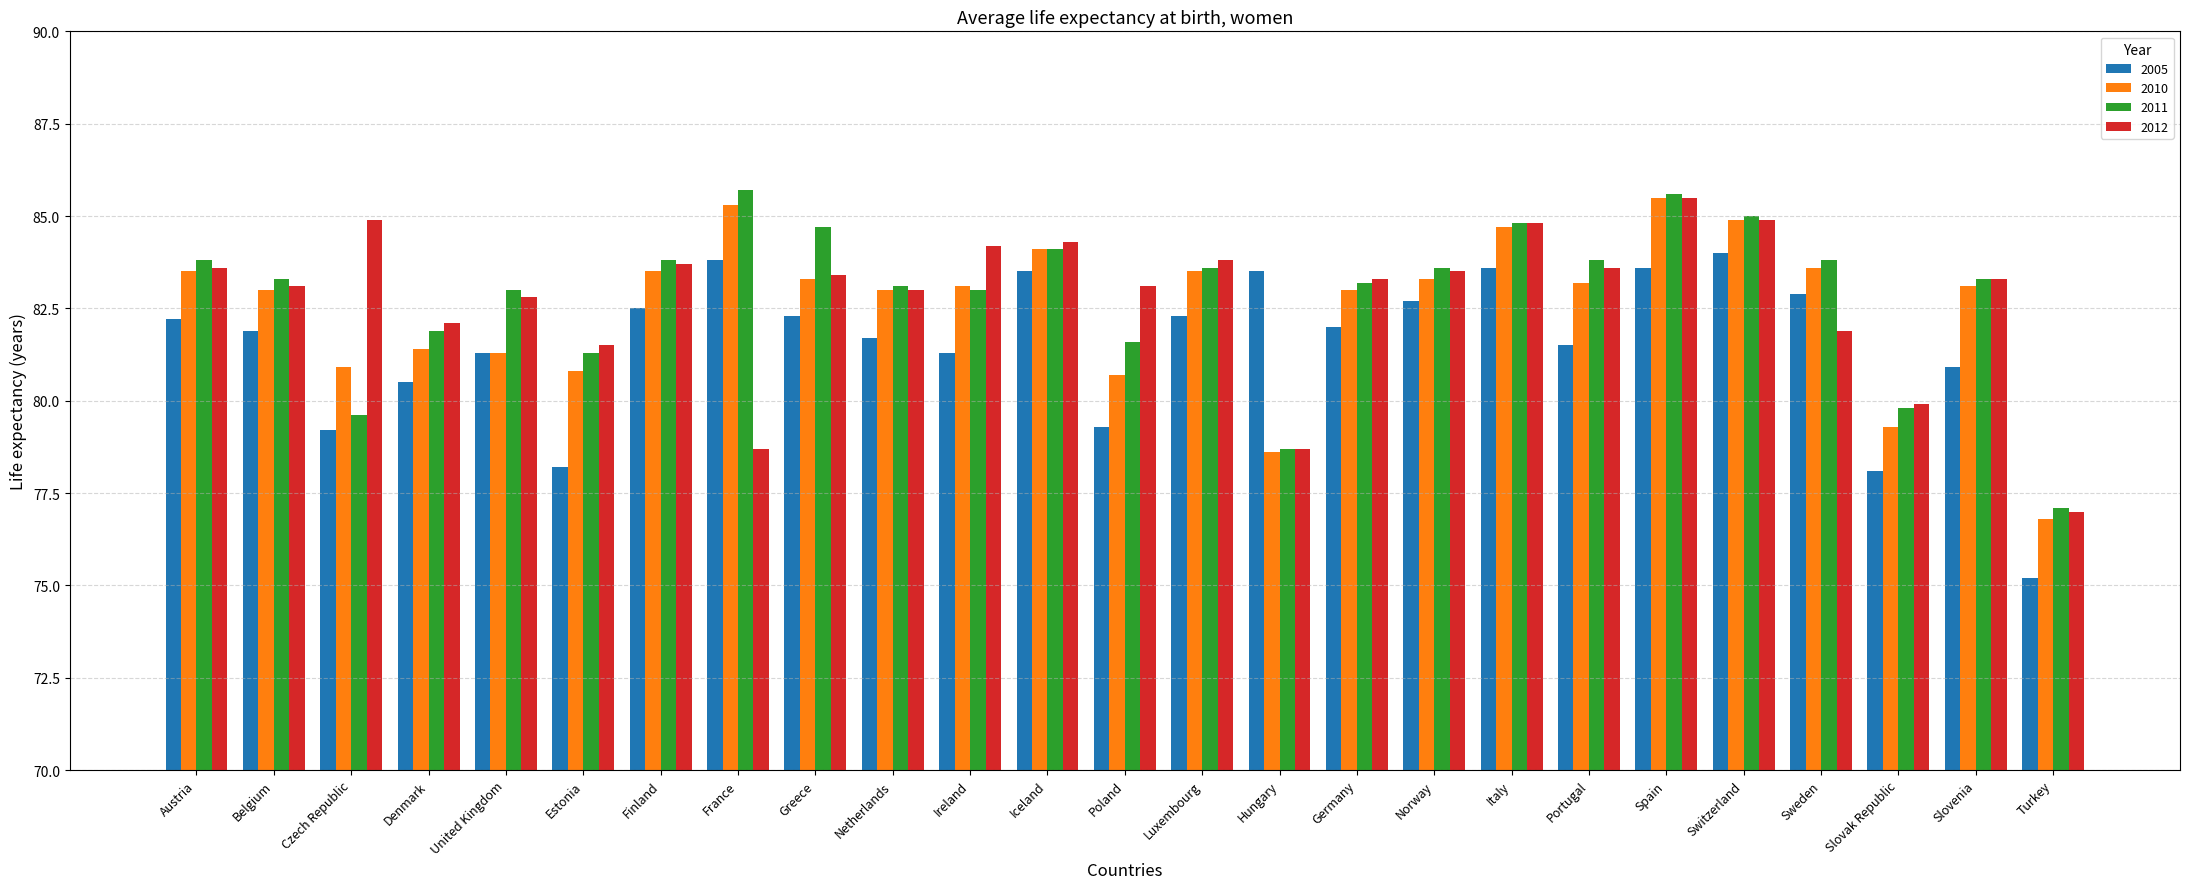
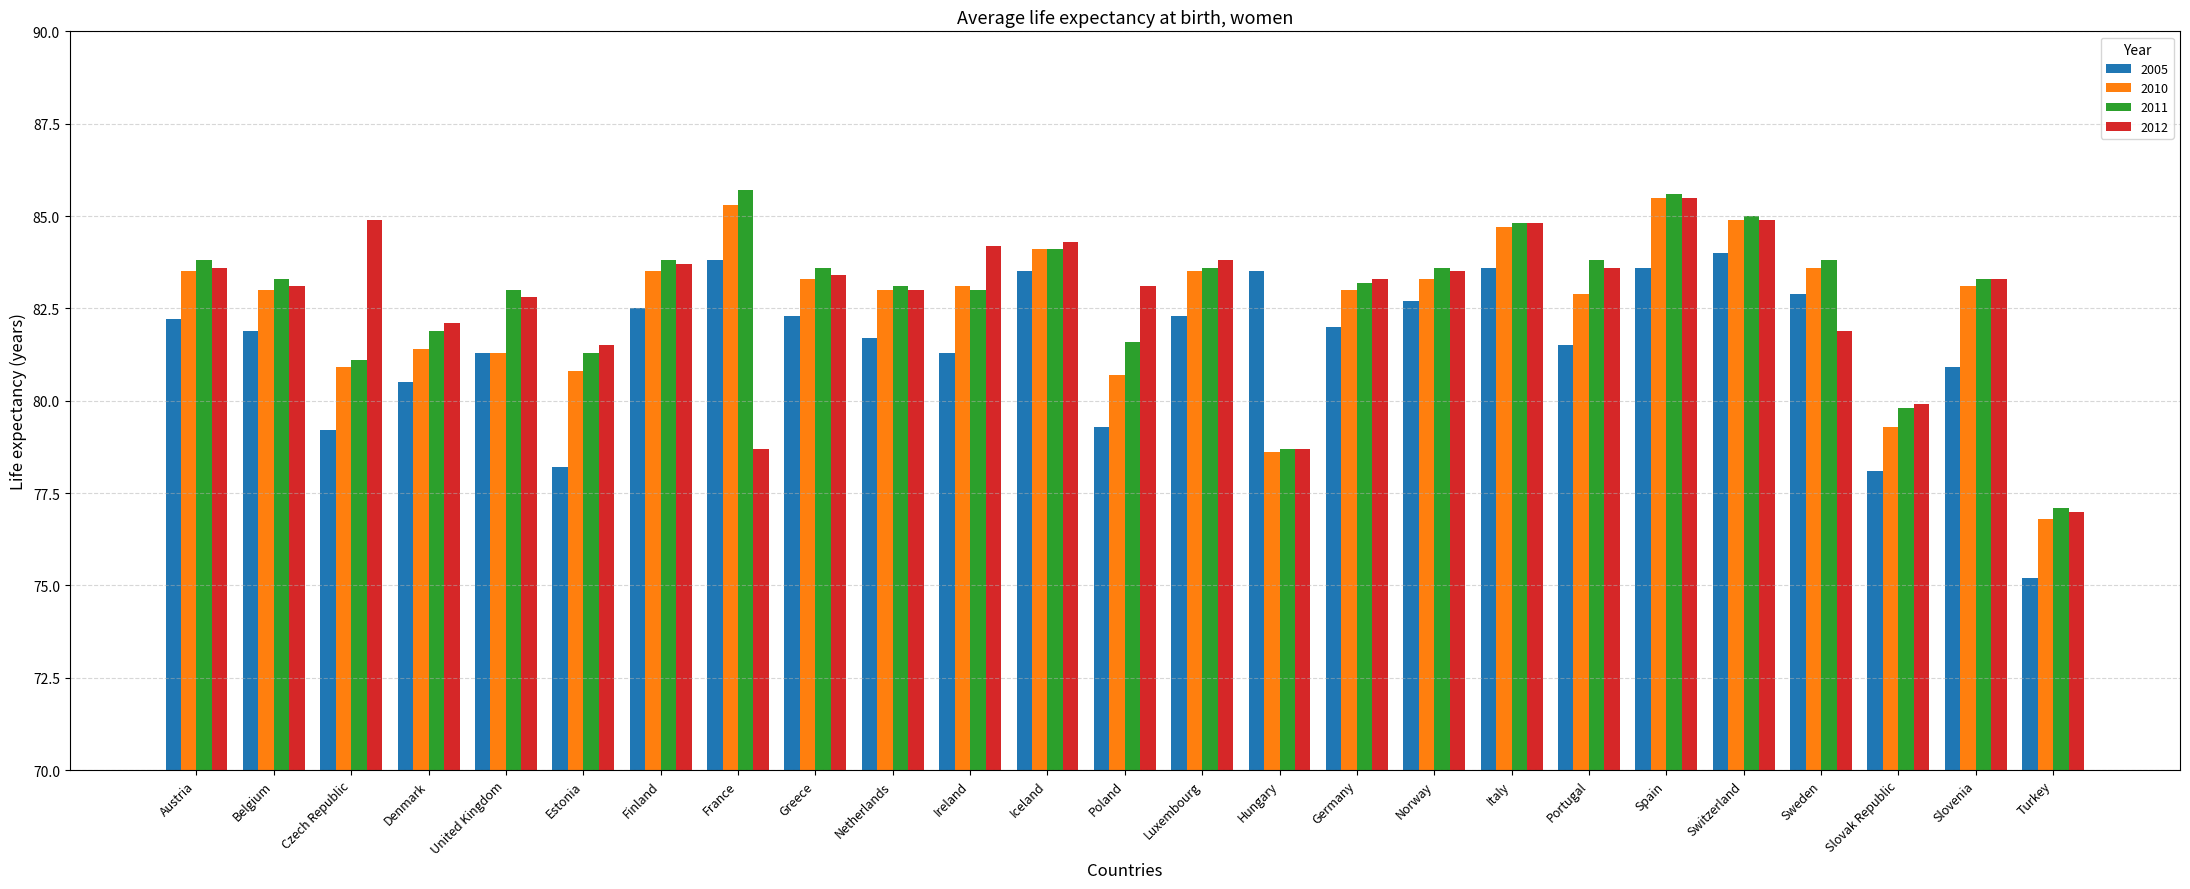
2011, Czech Republic: 79.6 -> 81.1
2011, Greece: 84.7 -> 83.6
2010, Portugal: 83.2 -> 82.9
